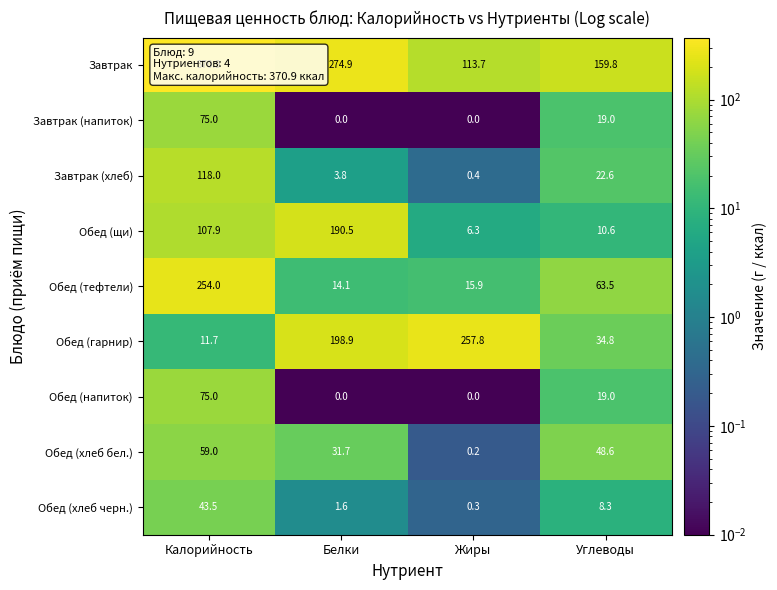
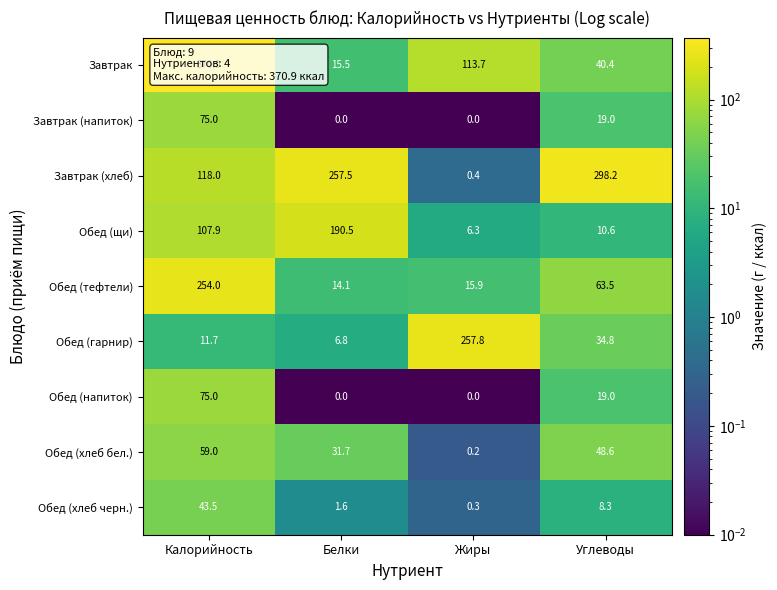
Завтрак, Белки: 274.9 -> 15.5
Завтрак, Углеводы: 159.8 -> 40.4
Завтрак (хлеб), Белки: 3.8 -> 257.5
Завтрак (хлеб), Углеводы: 22.6 -> 298.2
Обед (гарнир), Белки: 198.9 -> 6.8
